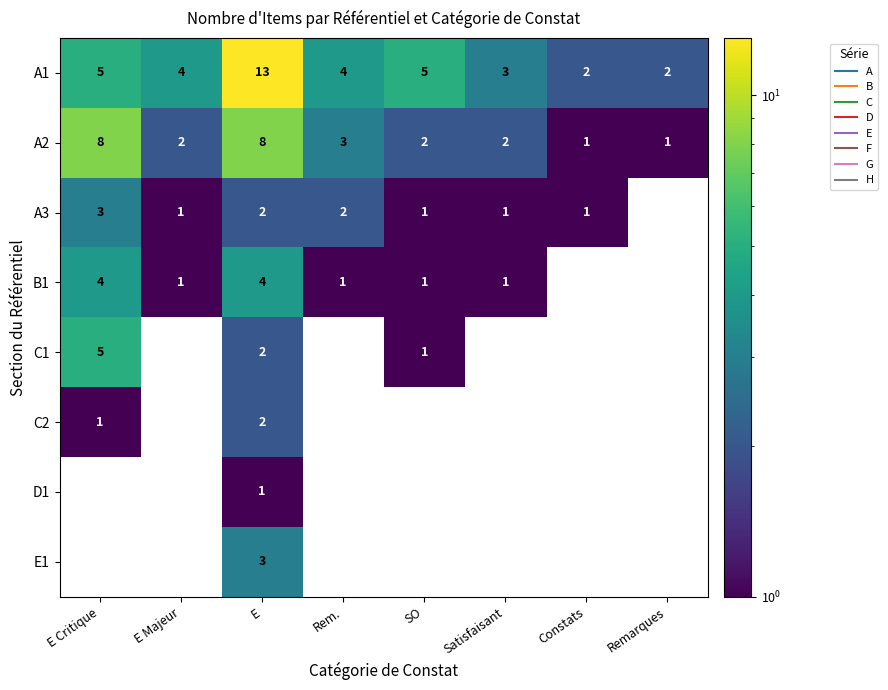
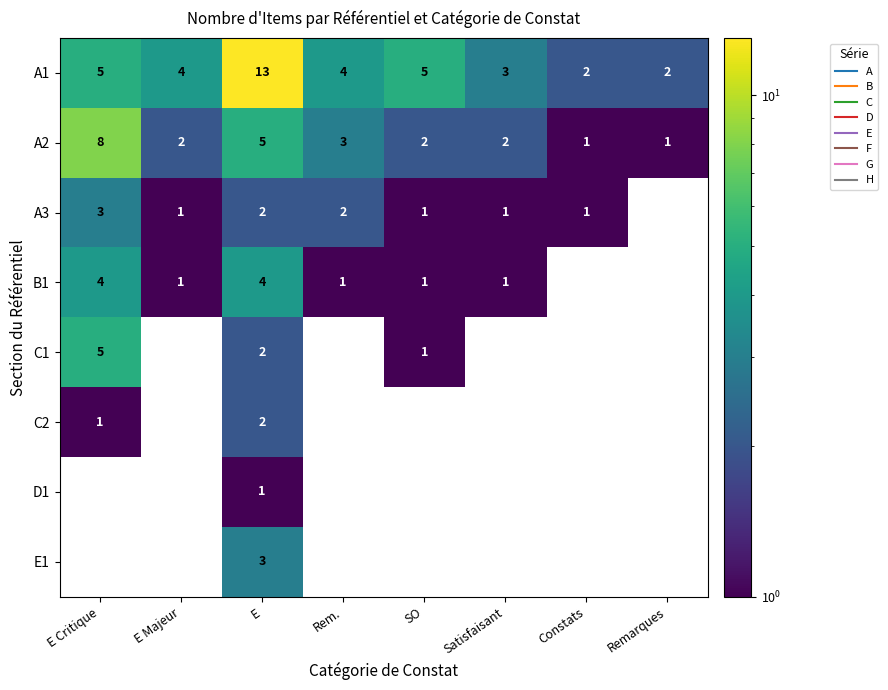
A2, E: 8 -> 5
